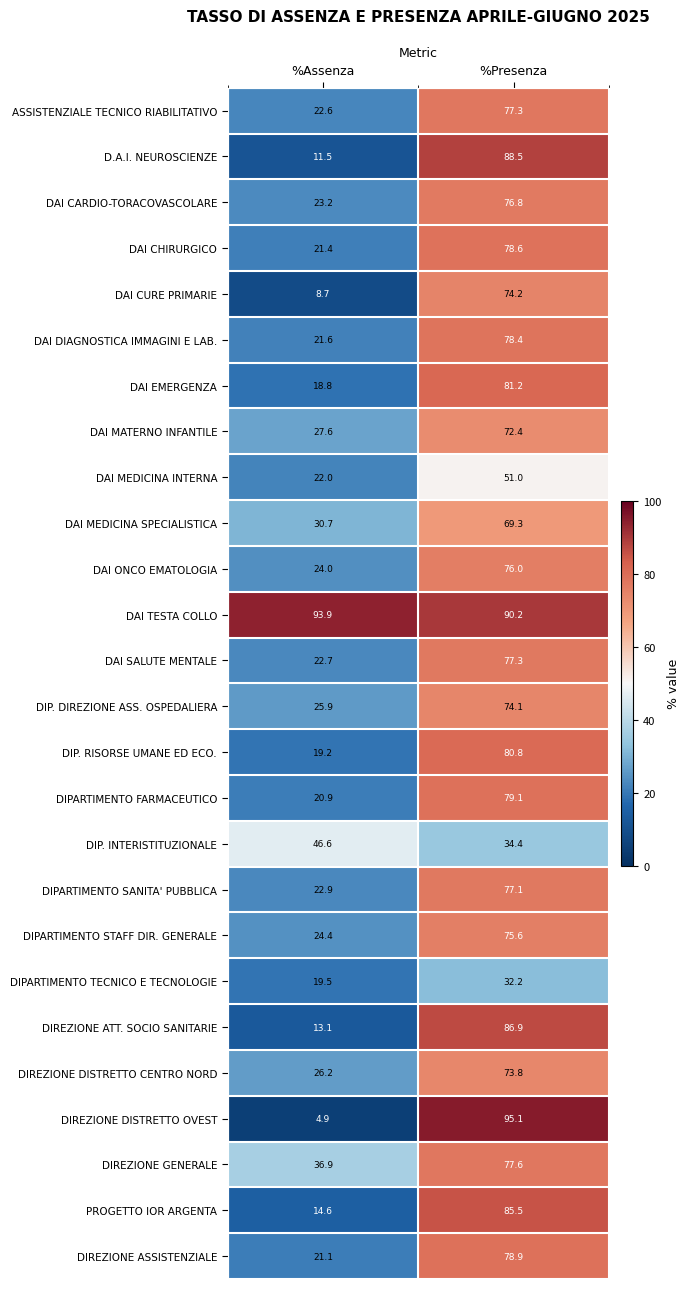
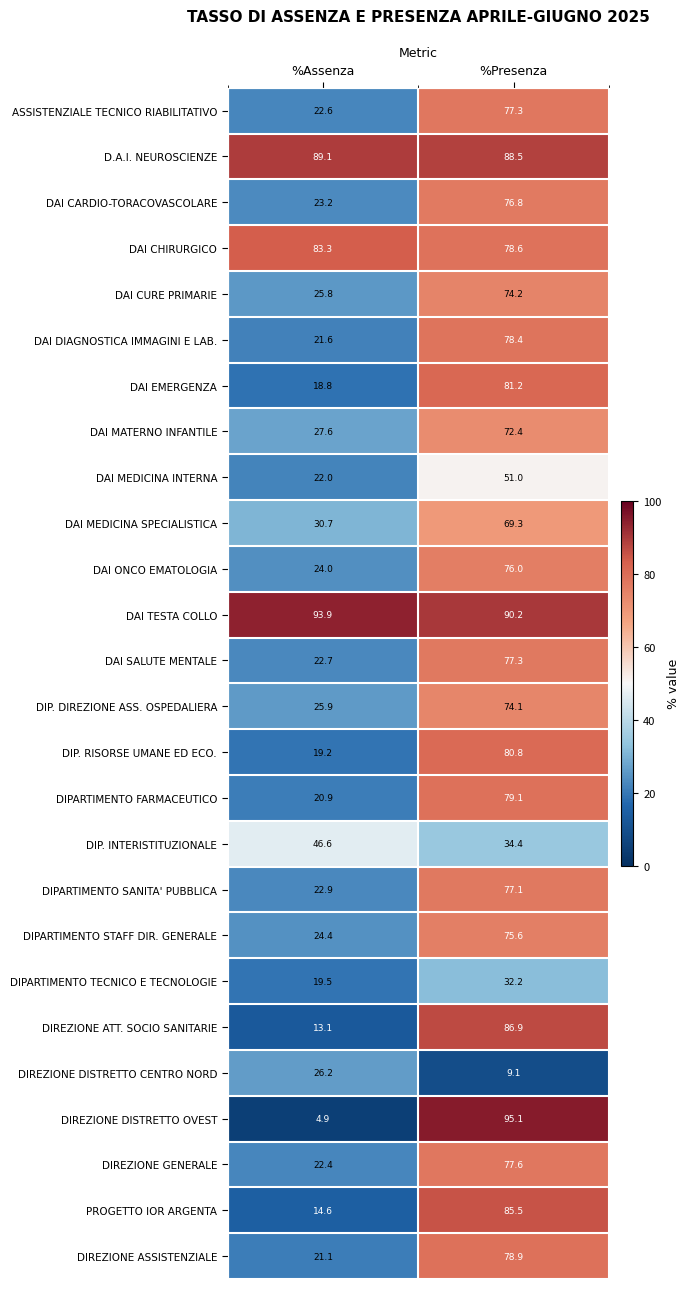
D.A.I. NEUROSCIENZE, %Assenza: 11.5 -> 89.1
DAI CHIRURGICO, %Assenza: 21.4 -> 83.3
DAI CURE PRIMARIE, %Assenza: 8.7 -> 25.8
DIREZIONE DISTRETTO CENTRO NORD, %Presenza: 73.8 -> 9.1
DIREZIONE GENERALE, %Assenza: 36.9 -> 22.4
